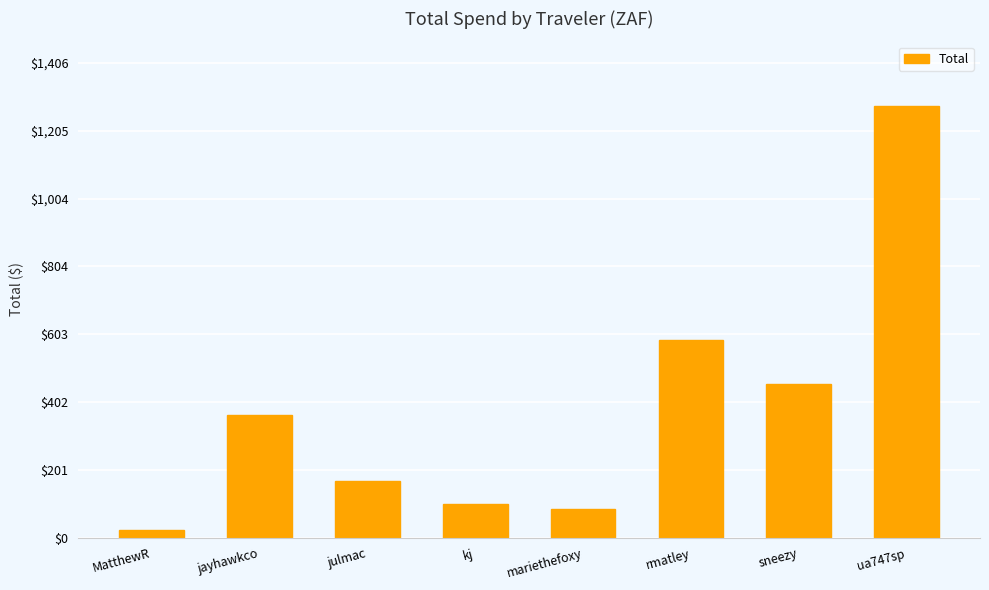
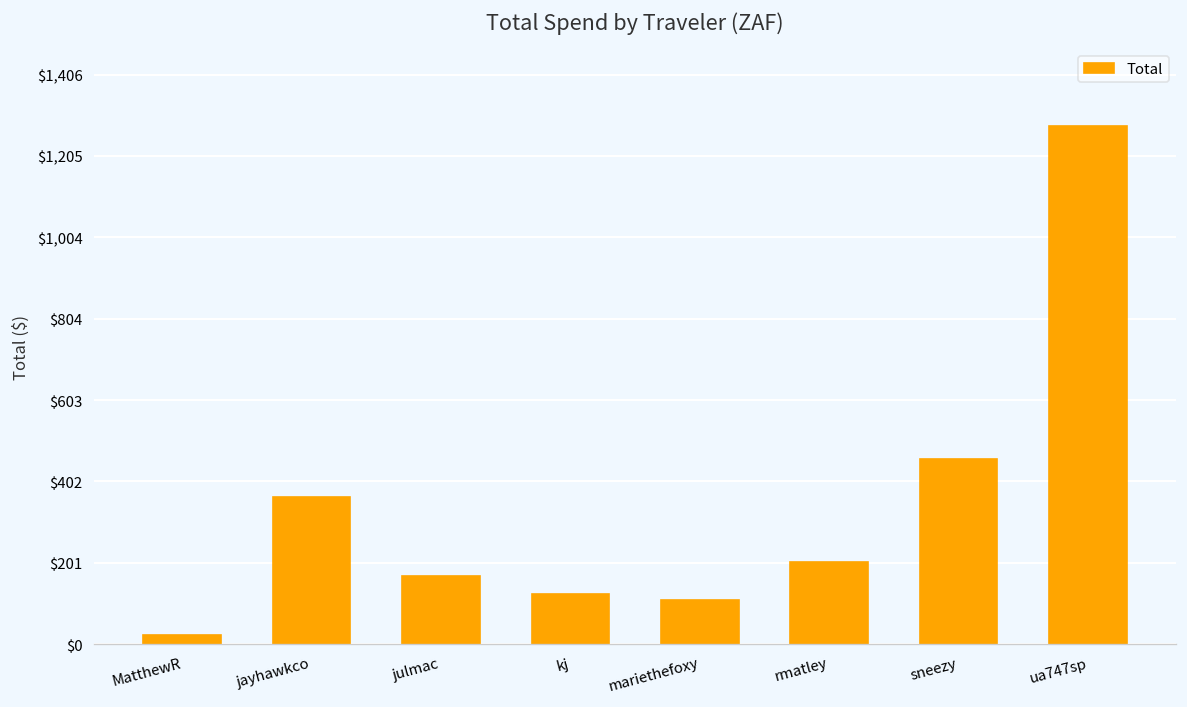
kj: $100 -> $120
mariethefoxy: $80 -> $110
rmatley: $590 -> $200
